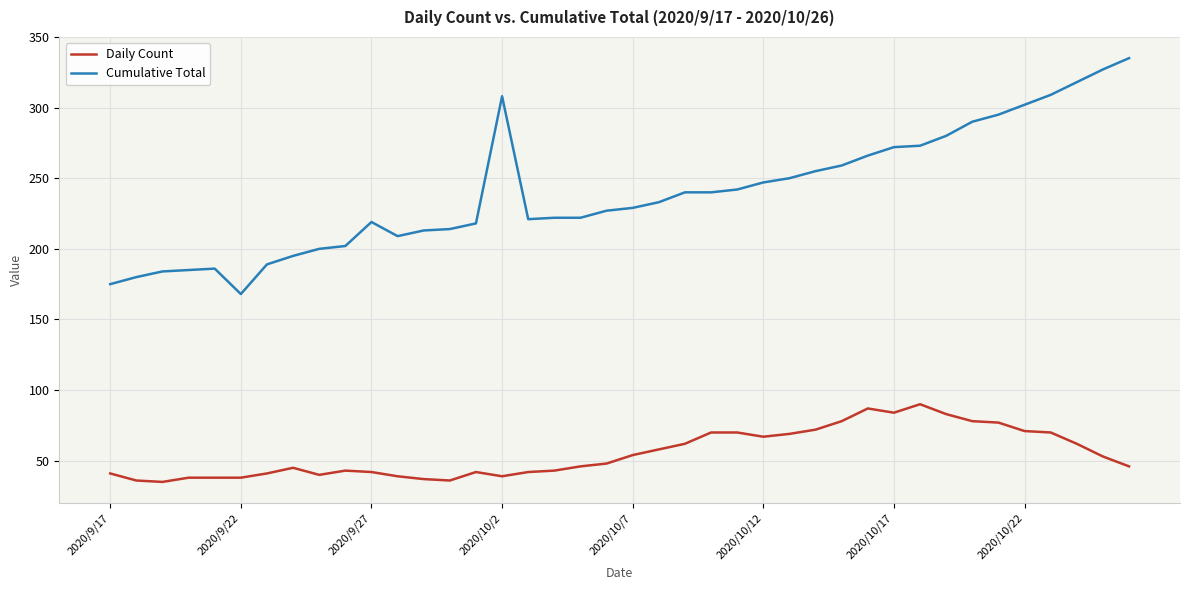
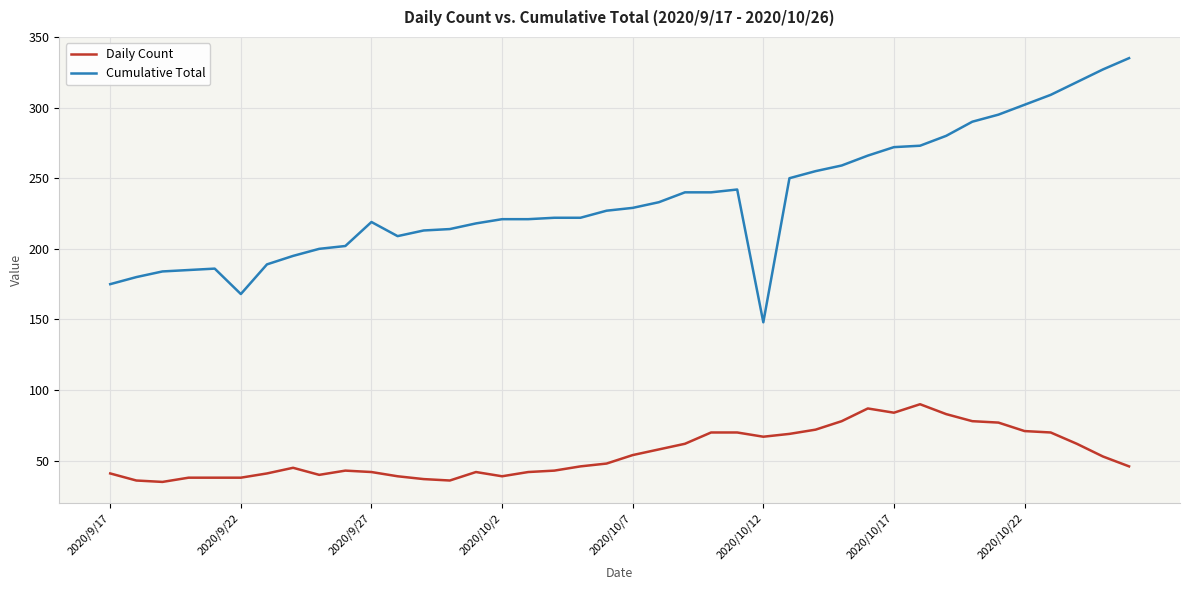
Cumulative Total, 2020/10/2: 308 -> 221
Cumulative Total, 2020/10/12: 247 -> 148
